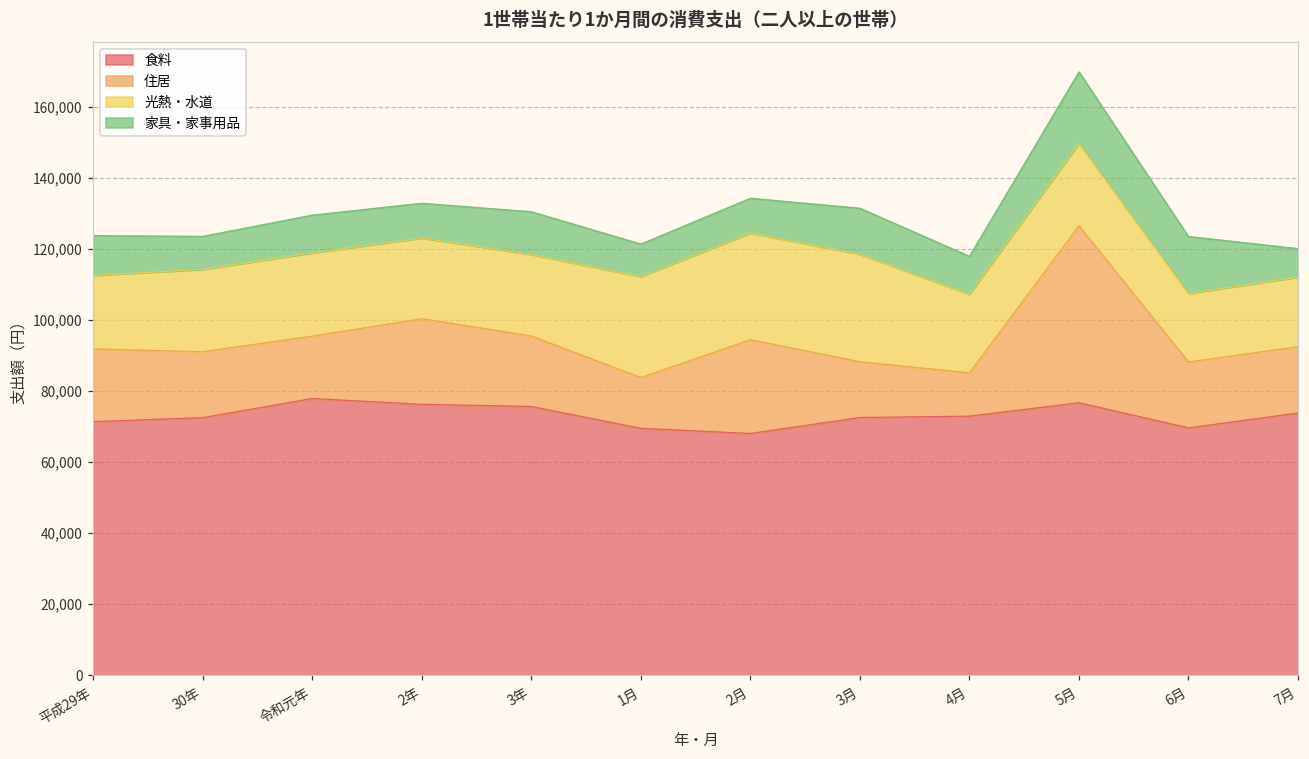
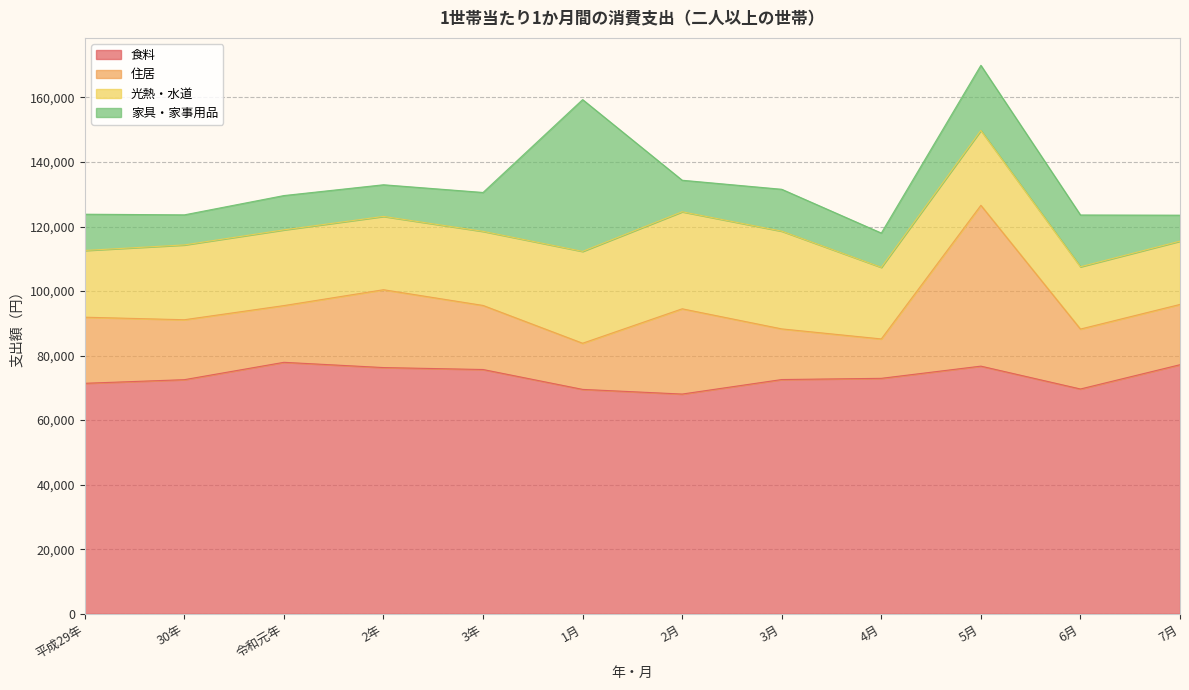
家具・家事用品, 1月: 9,000 -> 47,000
食料, 7月: 74,000 -> 77,000
